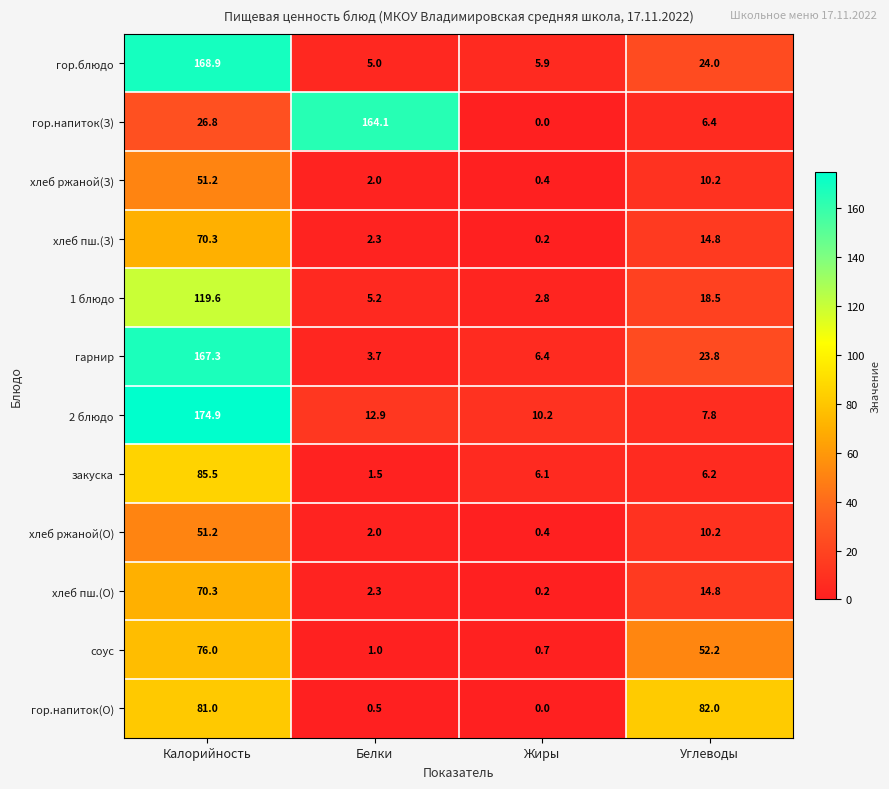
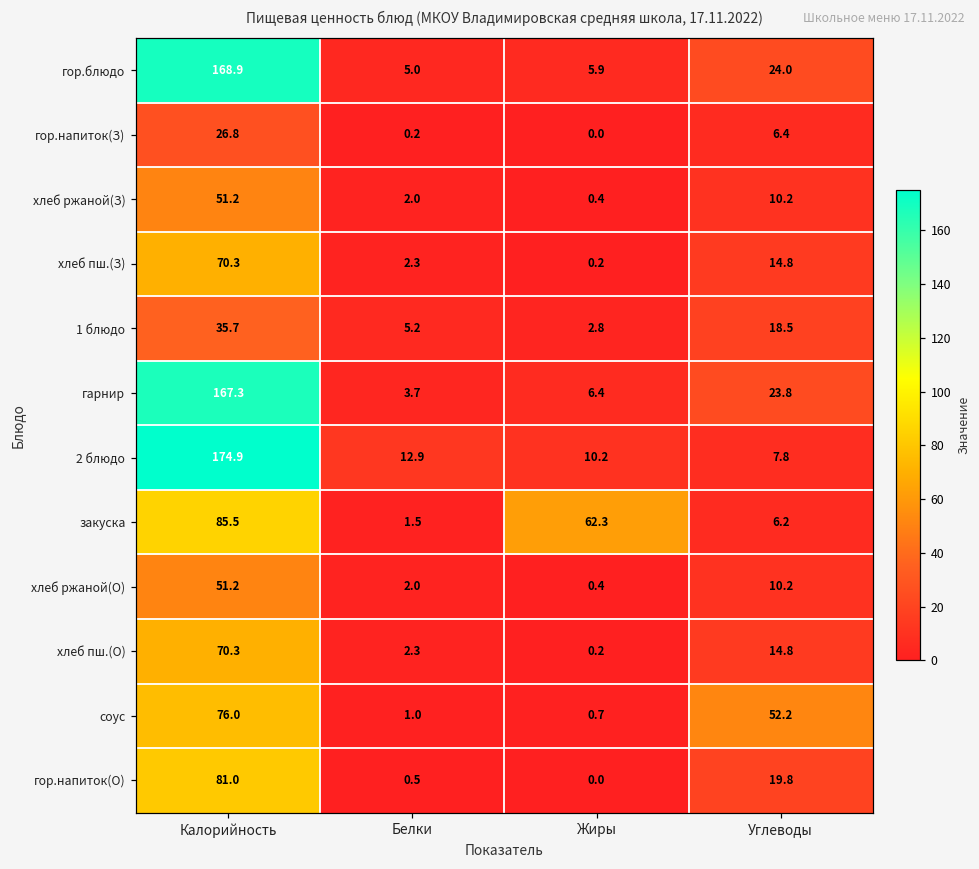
гор.напиток(З), Белки: 164.1 -> 0.2
1 блюдо, Калорийность: 119.6 -> 35.7
закуска, Жиры: 6.1 -> 62.3
гор.напиток(О), Углеводы: 82.0 -> 19.8
